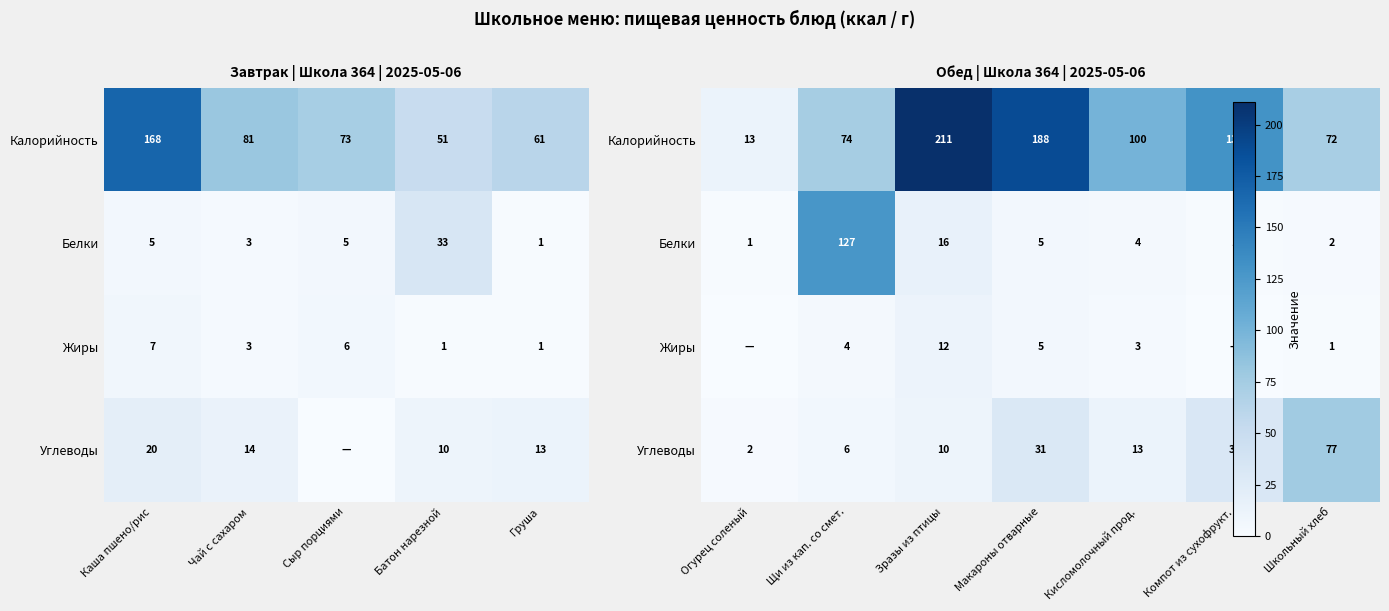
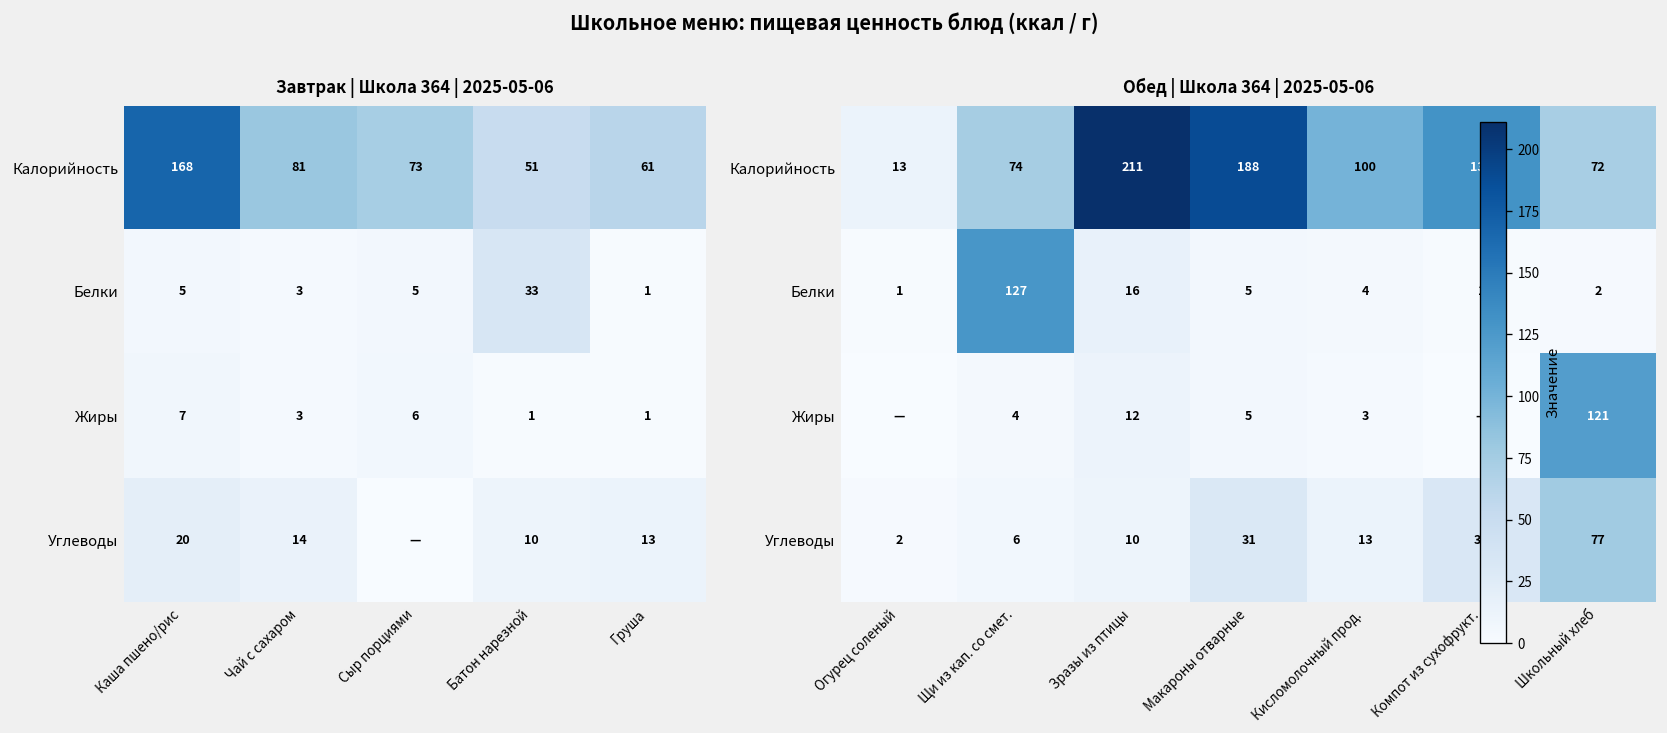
Обед | Школа 364 | 2025-05-06, Жиры, Школьный хлеб: 1 -> 121
